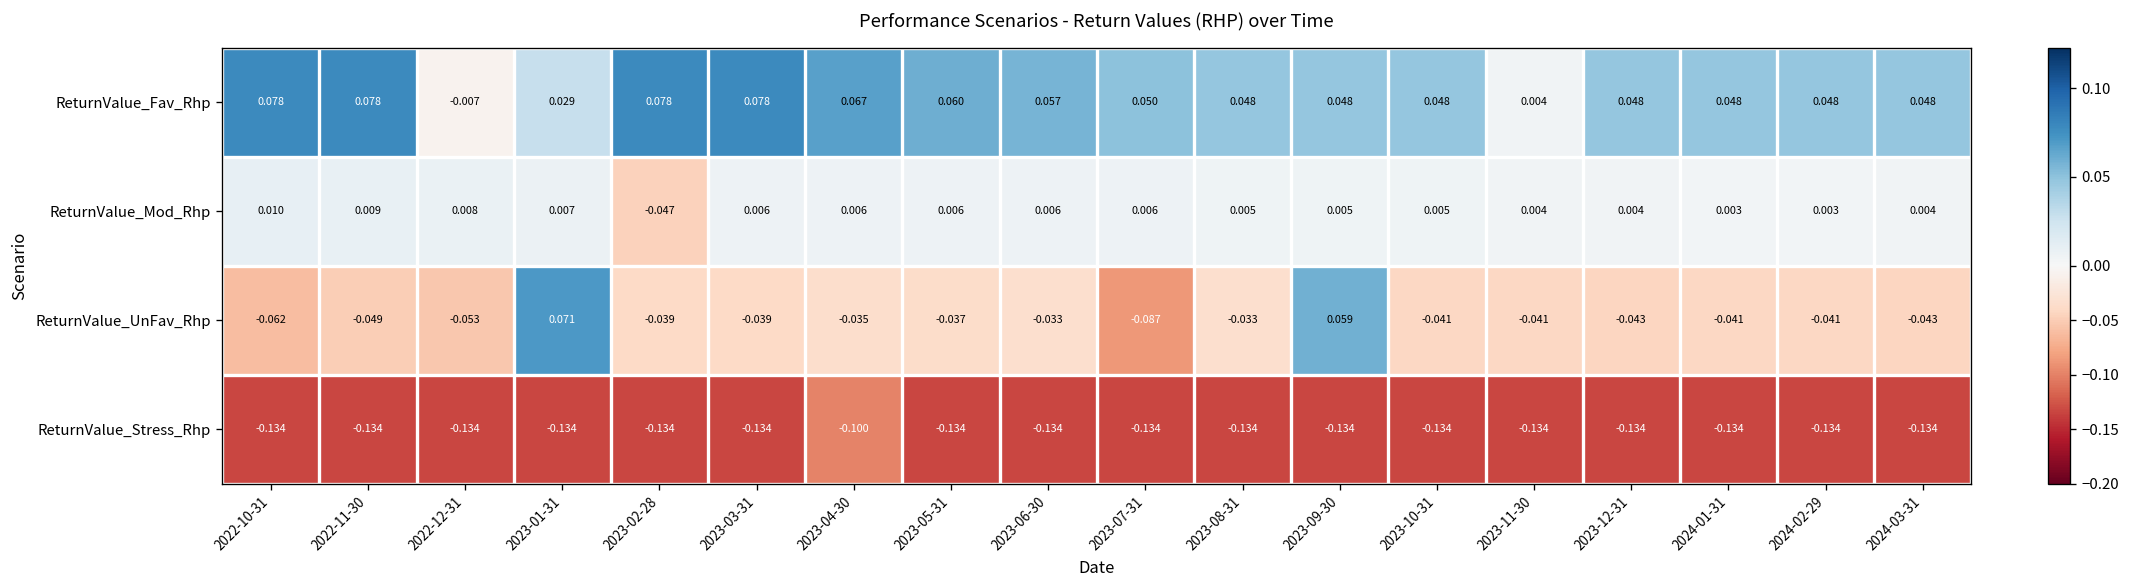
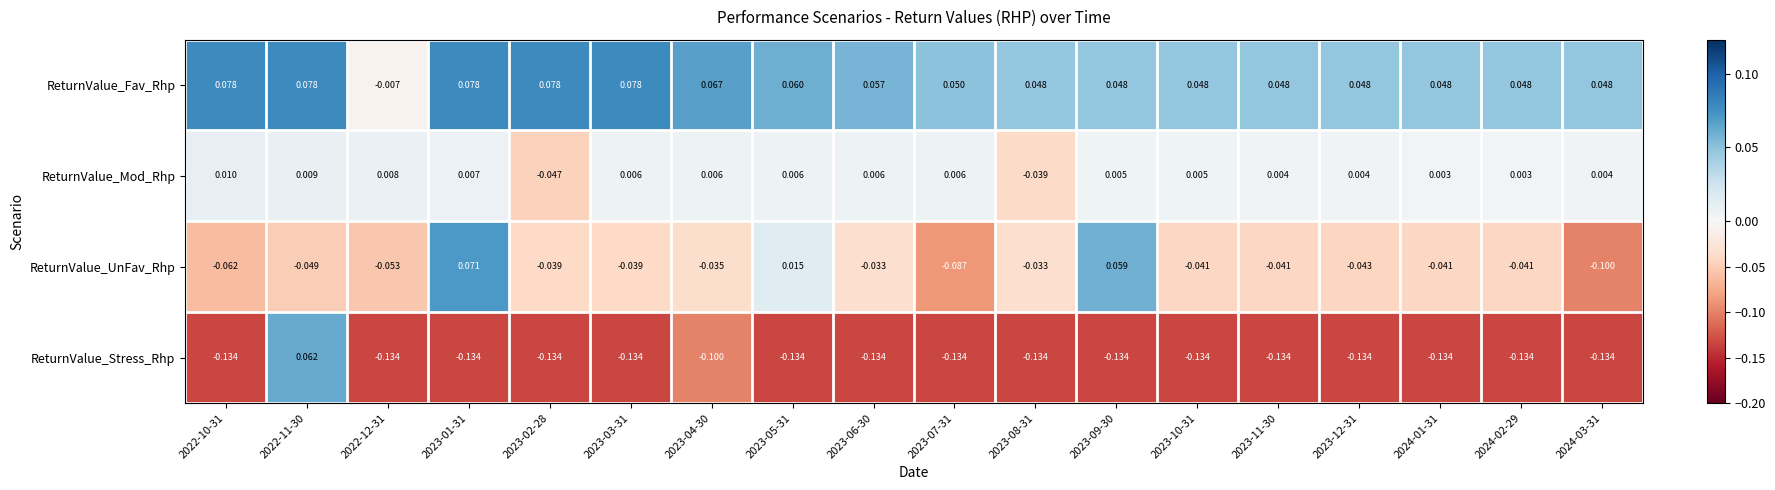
ReturnValue_Fav_Rhp, 2023-01-31: 0.029 -> 0.078
ReturnValue_Fav_Rhp, 2023-11-30: 0.004 -> 0.048
ReturnValue_Mod_Rhp, 2023-08-31: 0.005 -> -0.039
ReturnValue_UnFav_Rhp, 2023-05-31: -0.037 -> 0.015
ReturnValue_UnFav_Rhp, 2024-03-31: -0.043 -> -0.100
ReturnValue_Stress_Rhp, 2022-11-30: -0.134 -> 0.062
